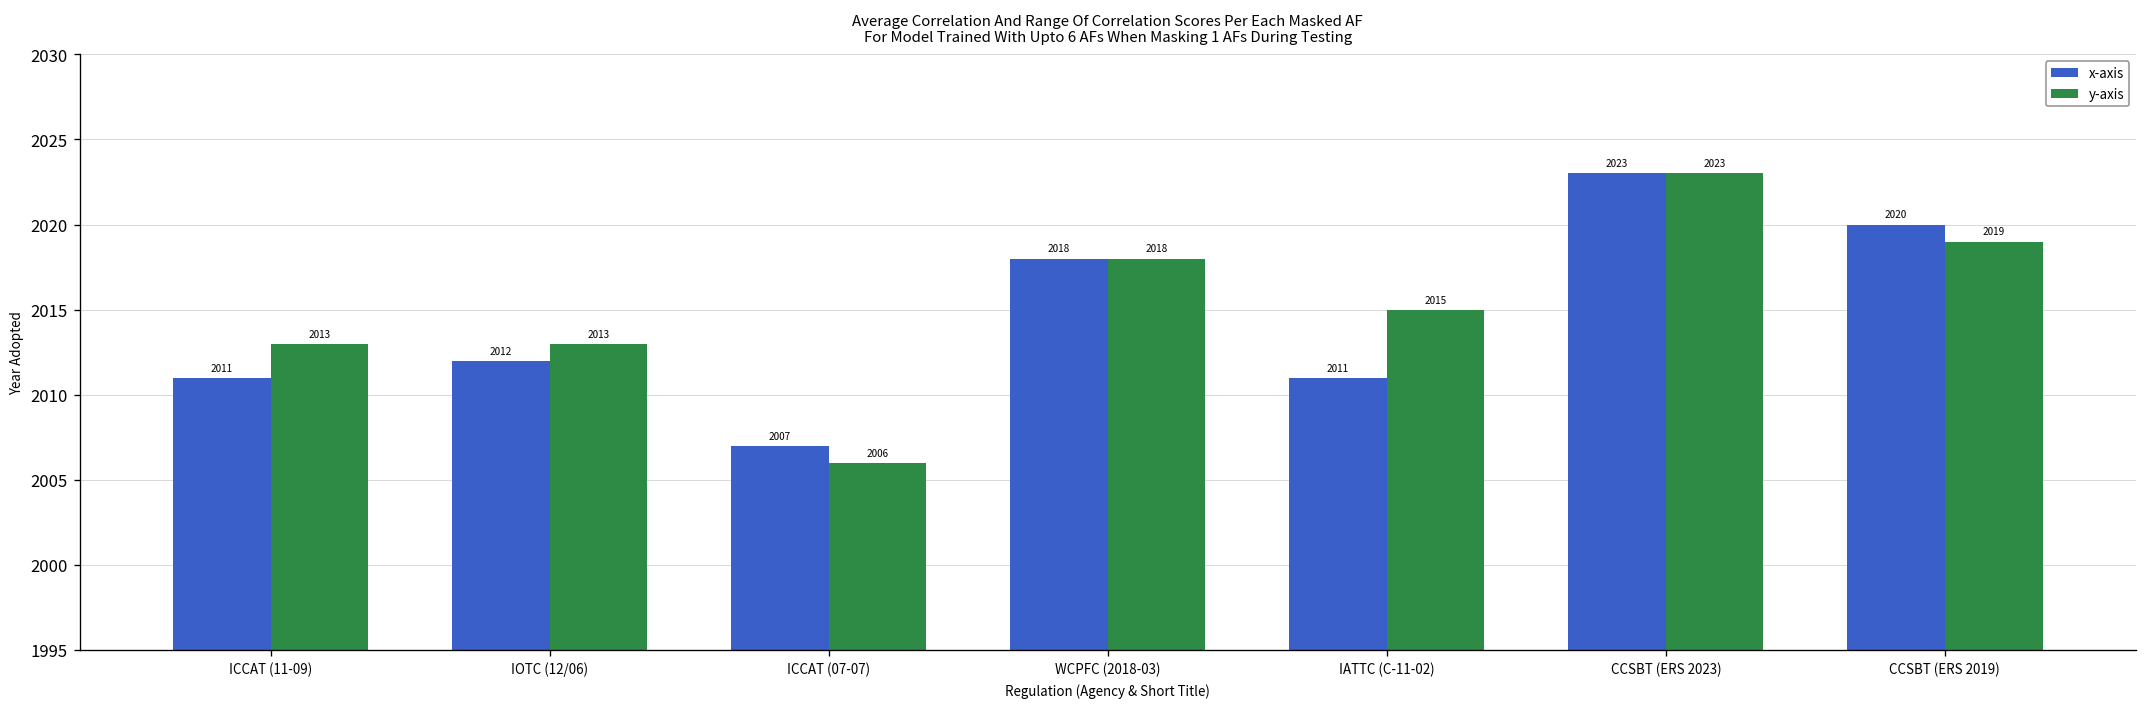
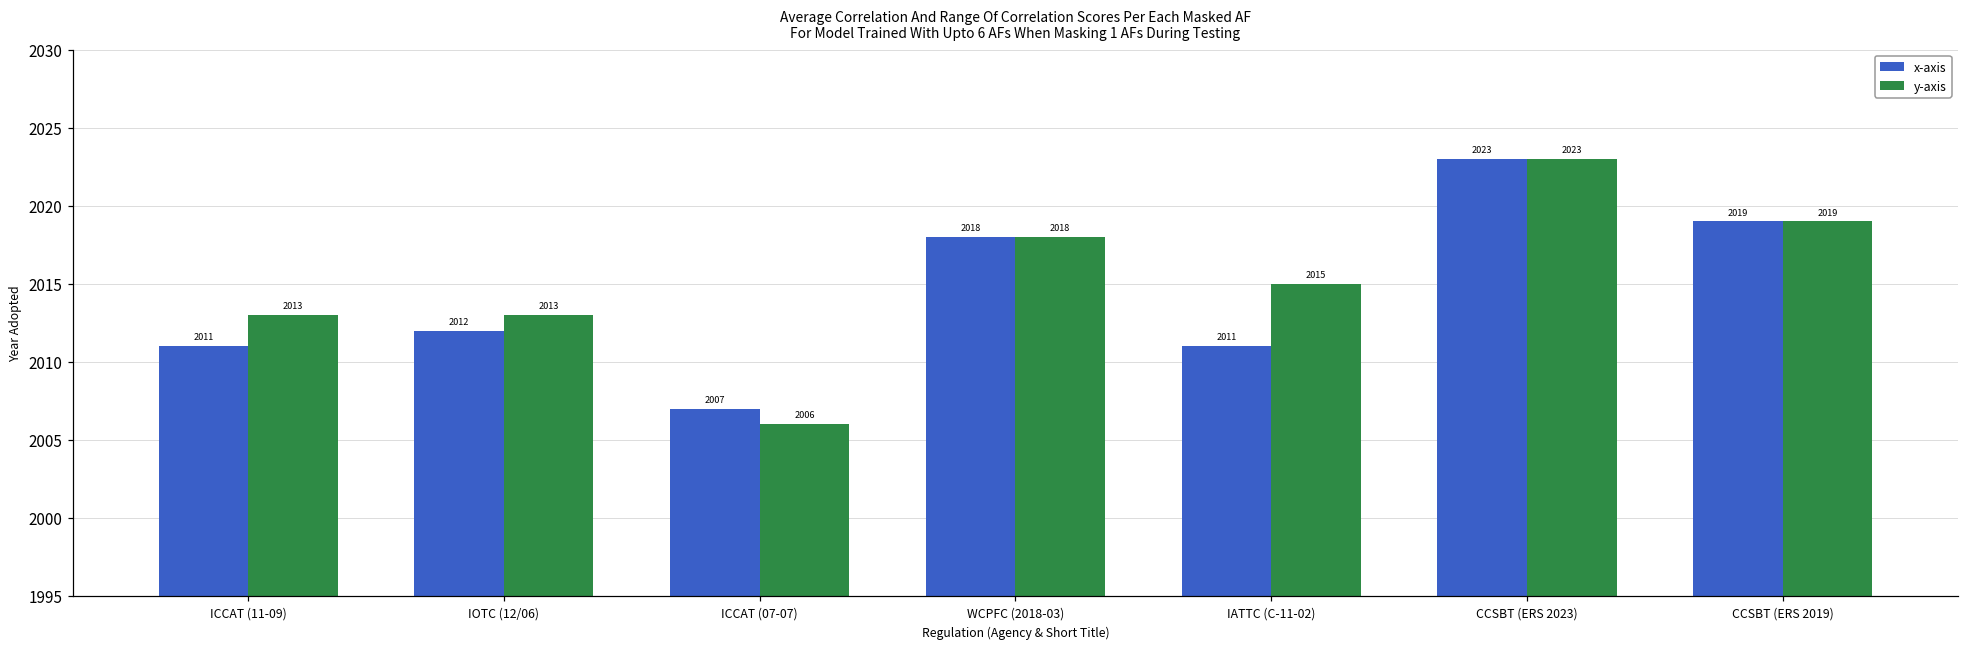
x-axis, CCSBT (ERS 2019): 2020 -> 2019
